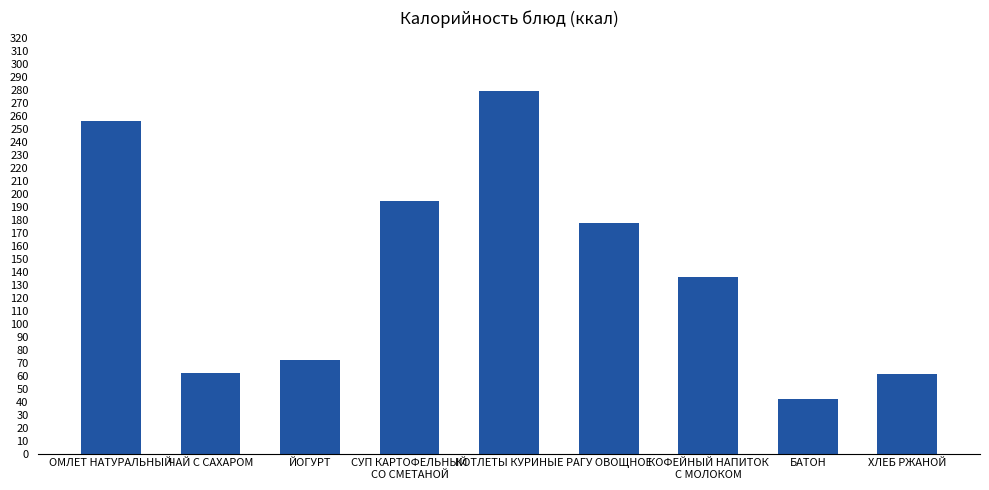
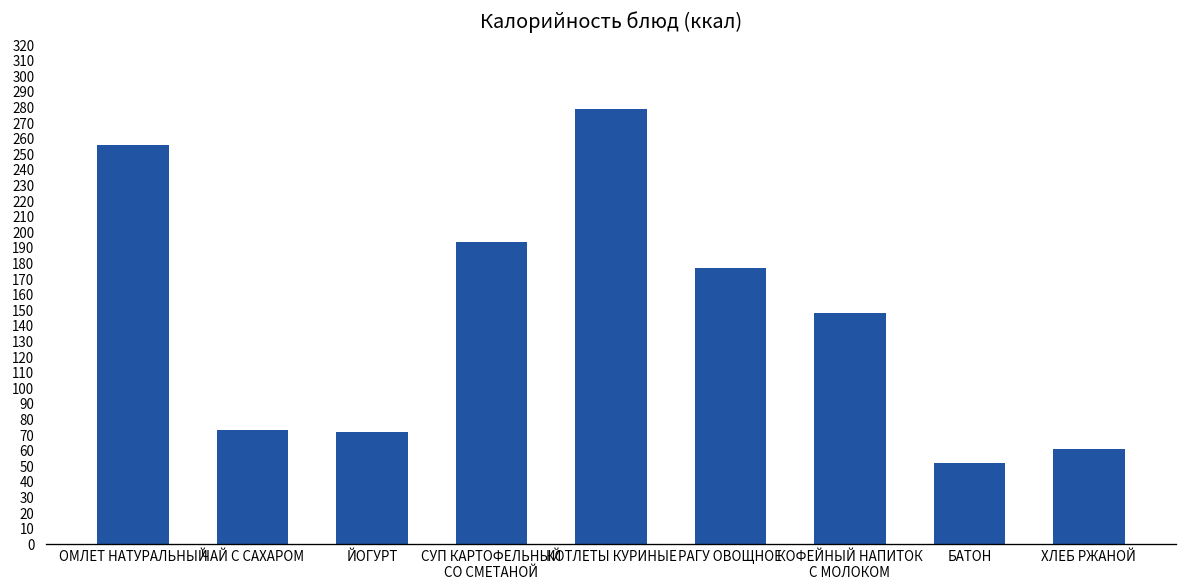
ЧАЙ С САХАРОМ: 62 -> 73
КОФЕЙНЫЙ НАПИТОК С МОЛОКОМ: 136 -> 148
БАТОН: 42 -> 52
